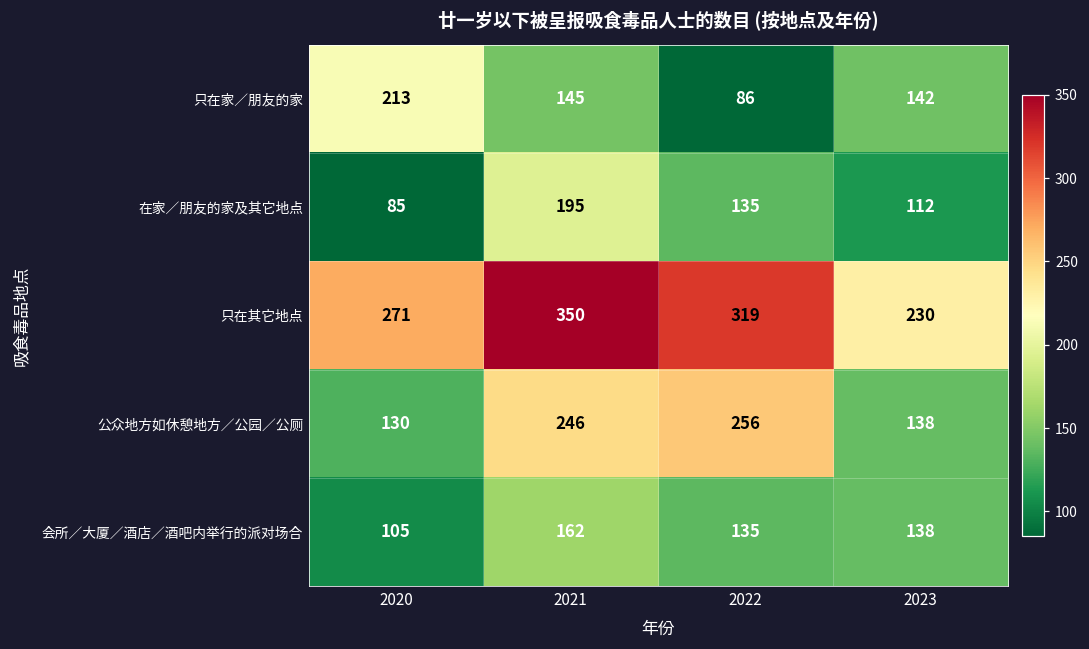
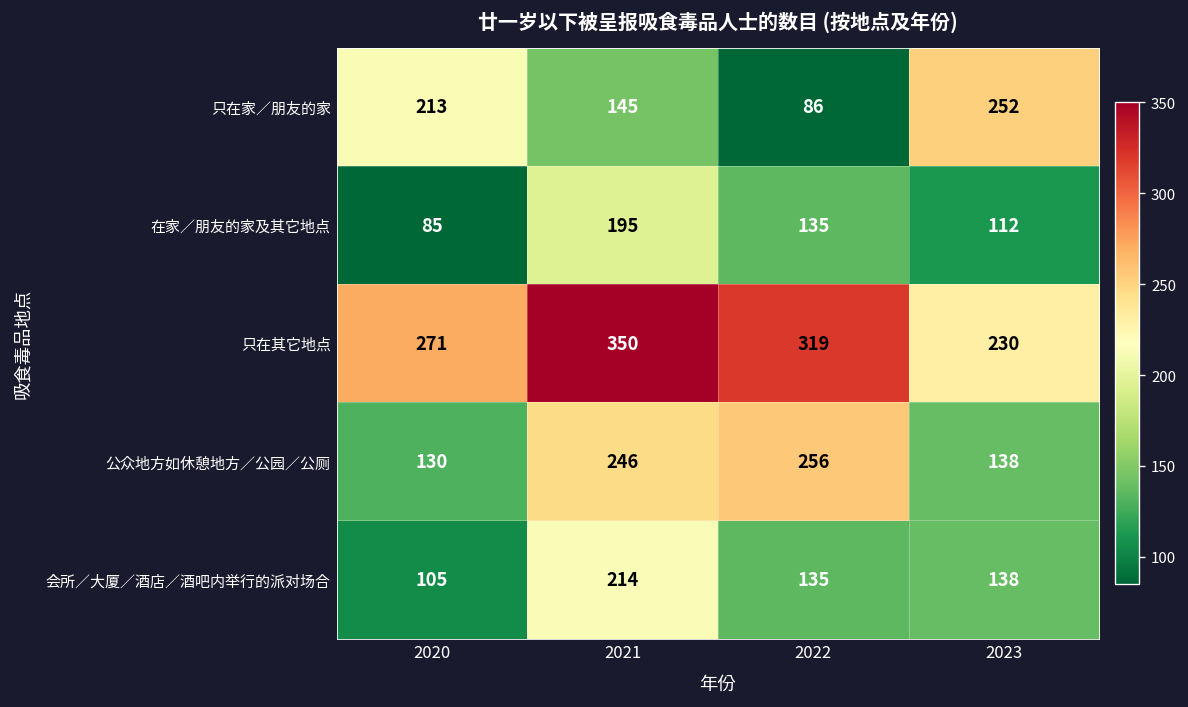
只在家／朋友的家, 2023: 142 -> 252
会所／大厦／酒店／酒吧内举行的派对场合, 2021: 162 -> 214
